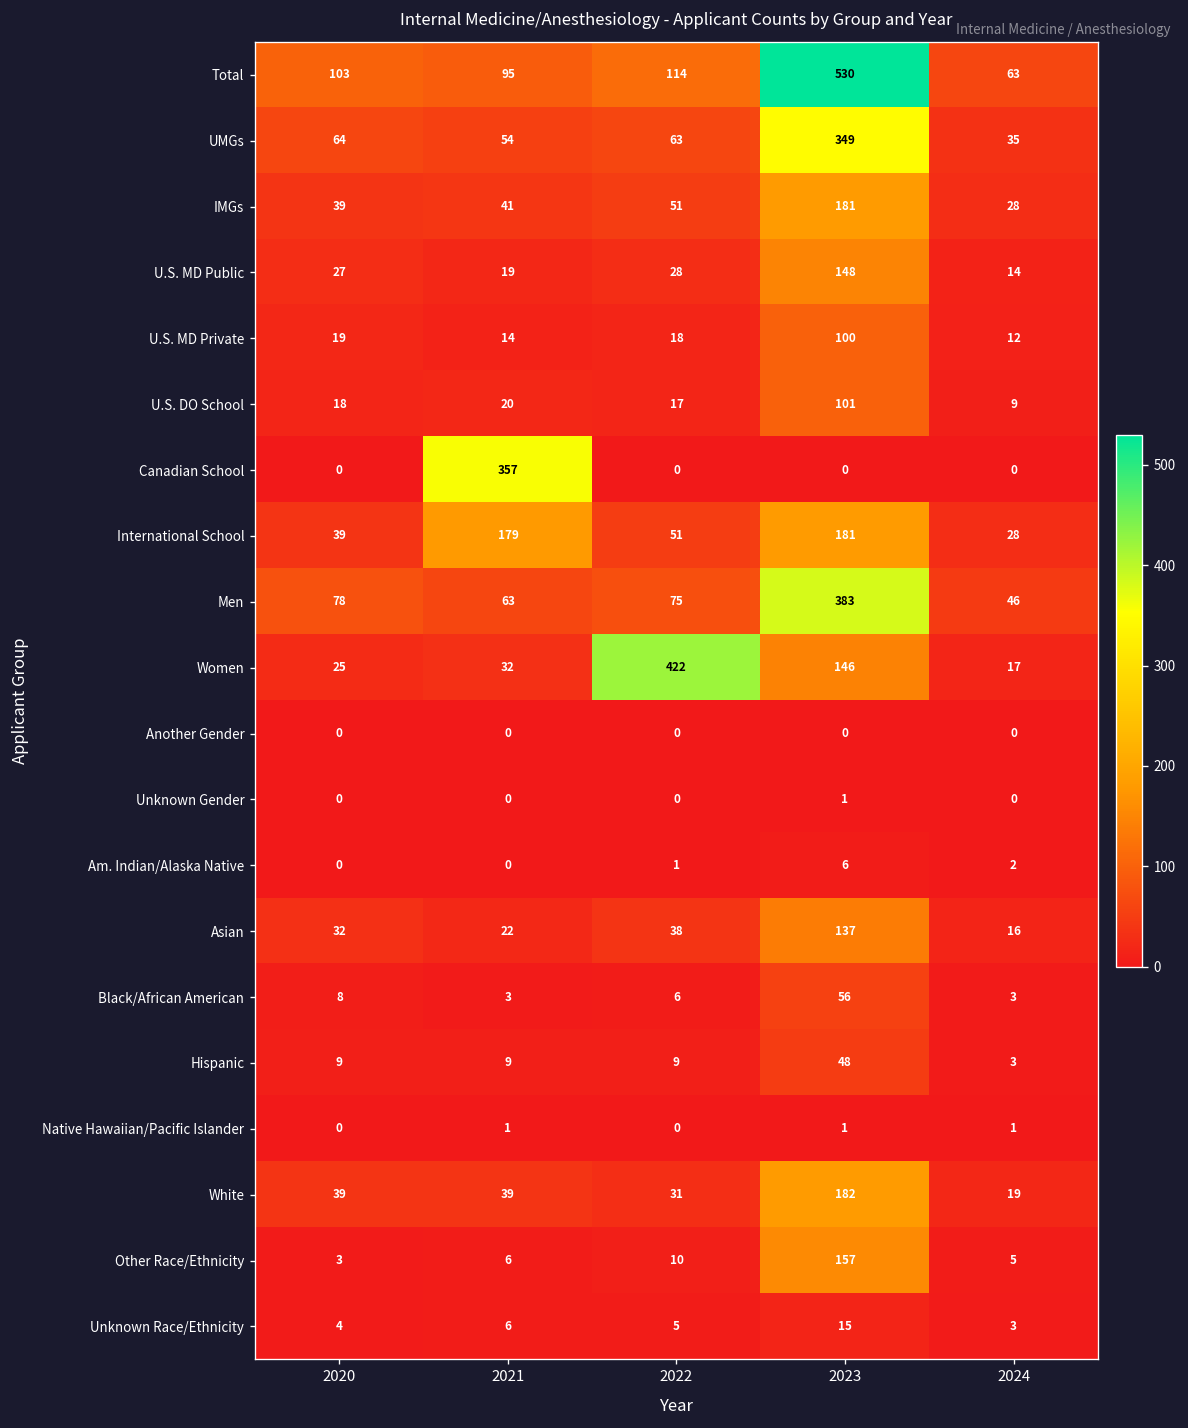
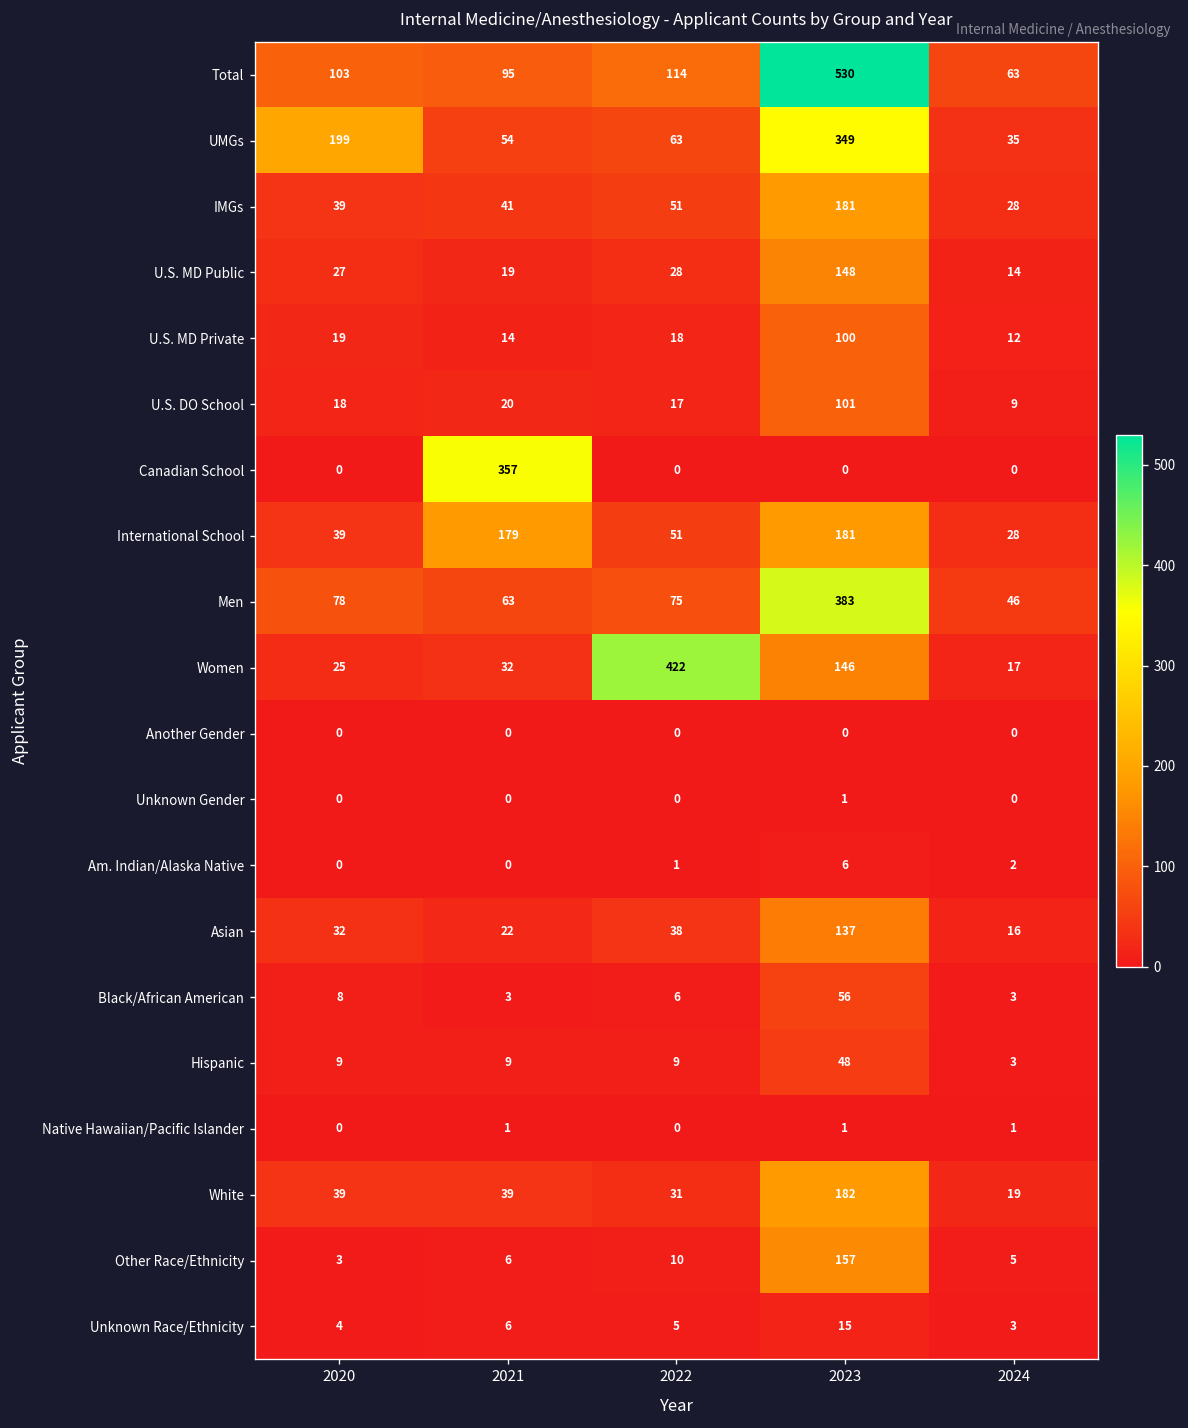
UMGs, 2020: 64 -> 199
